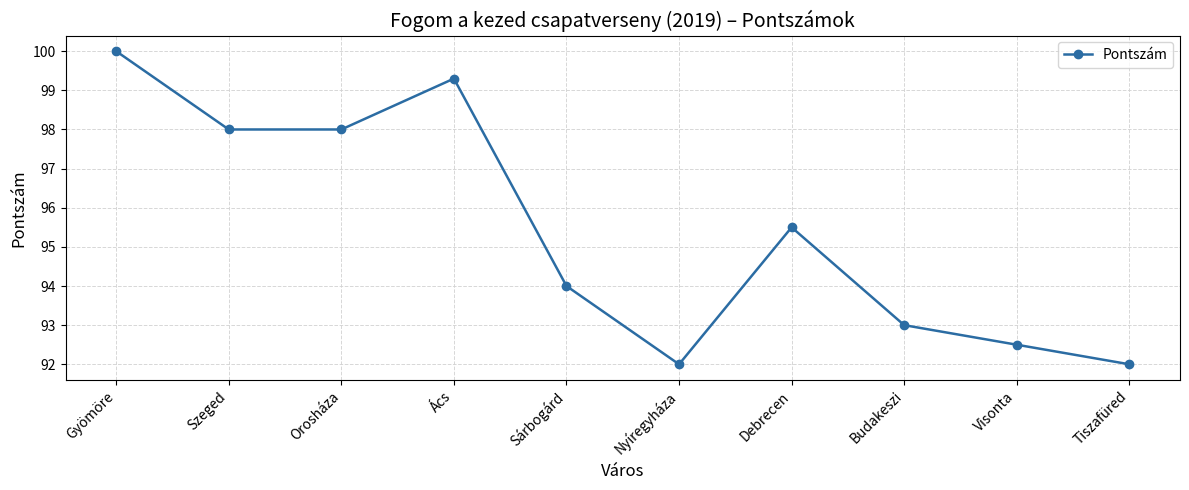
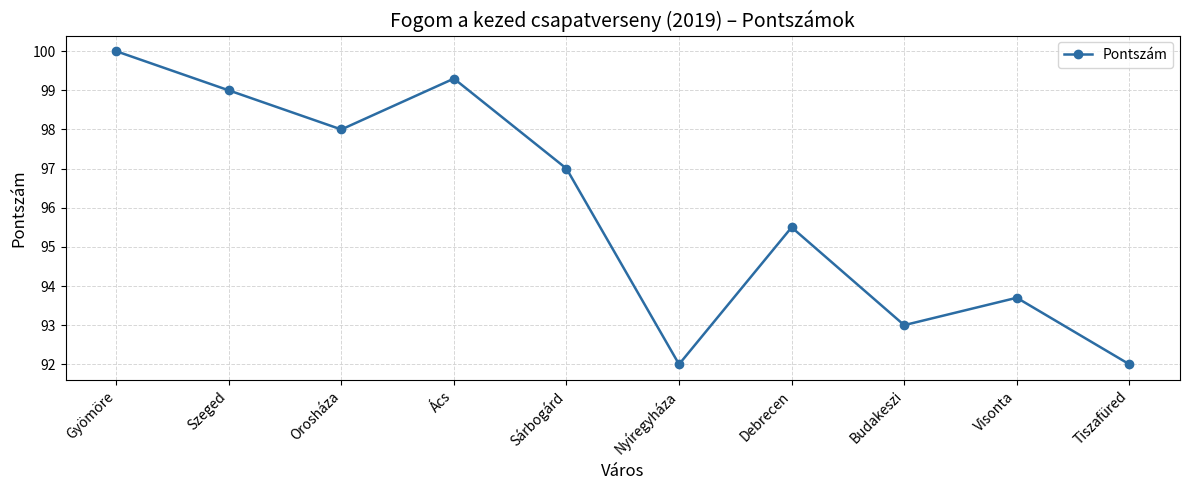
Szeged: 98 -> 99
Sárbogárd: 94 -> 97
Visonta: 92.5 -> 93.7
